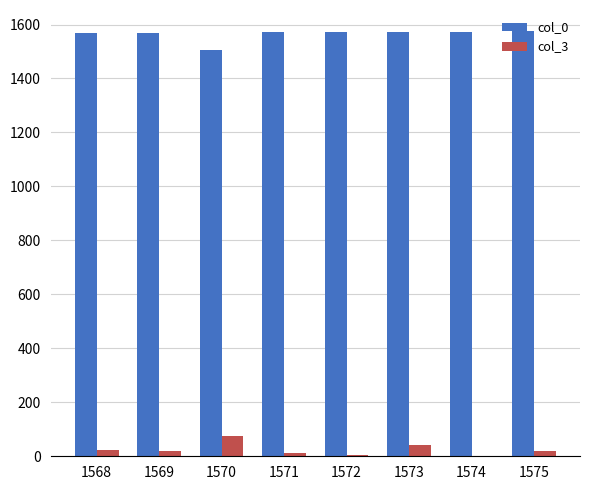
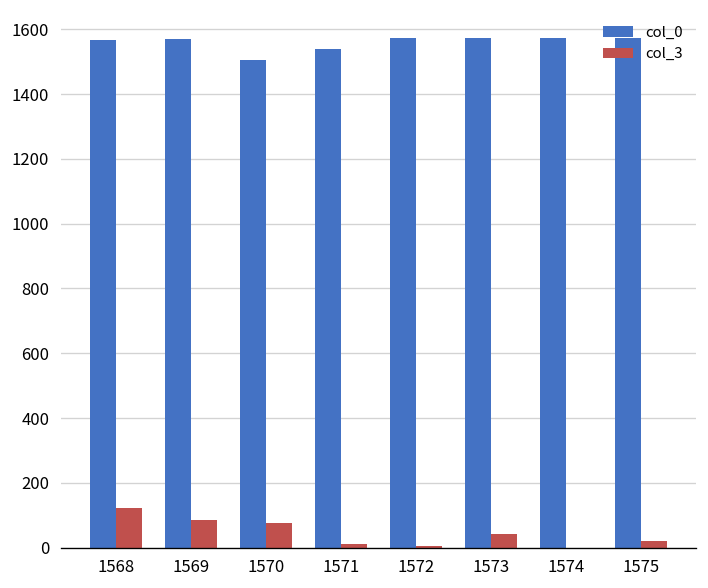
col_3, 1568: 20 -> 120
col_3, 1569: 20 -> 80
col_0, 1571: 1570 -> 1540
